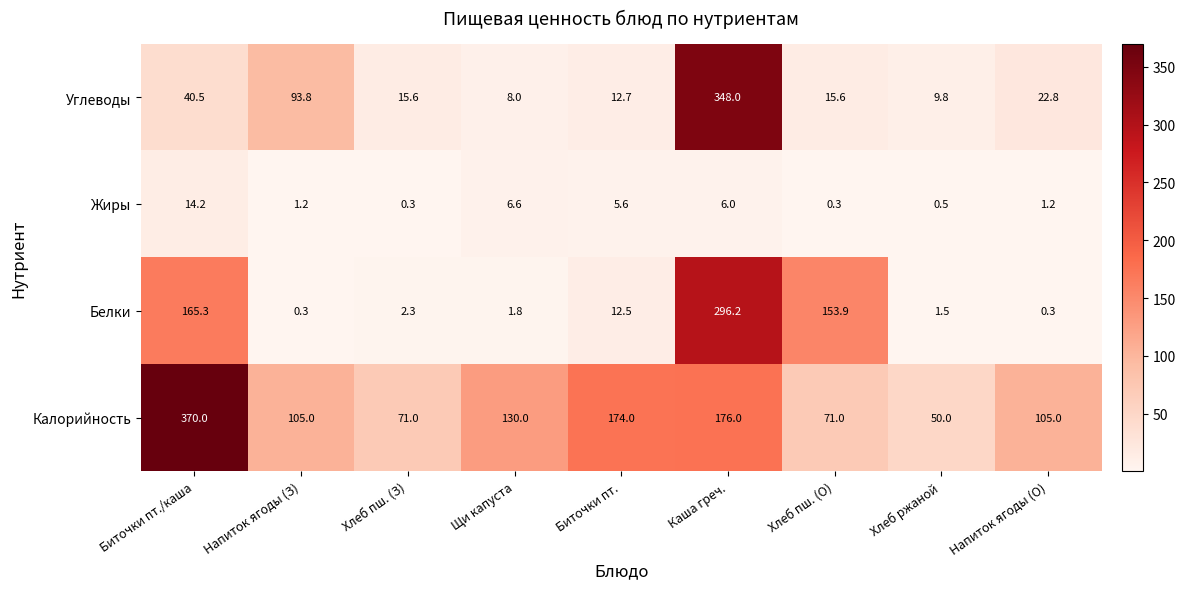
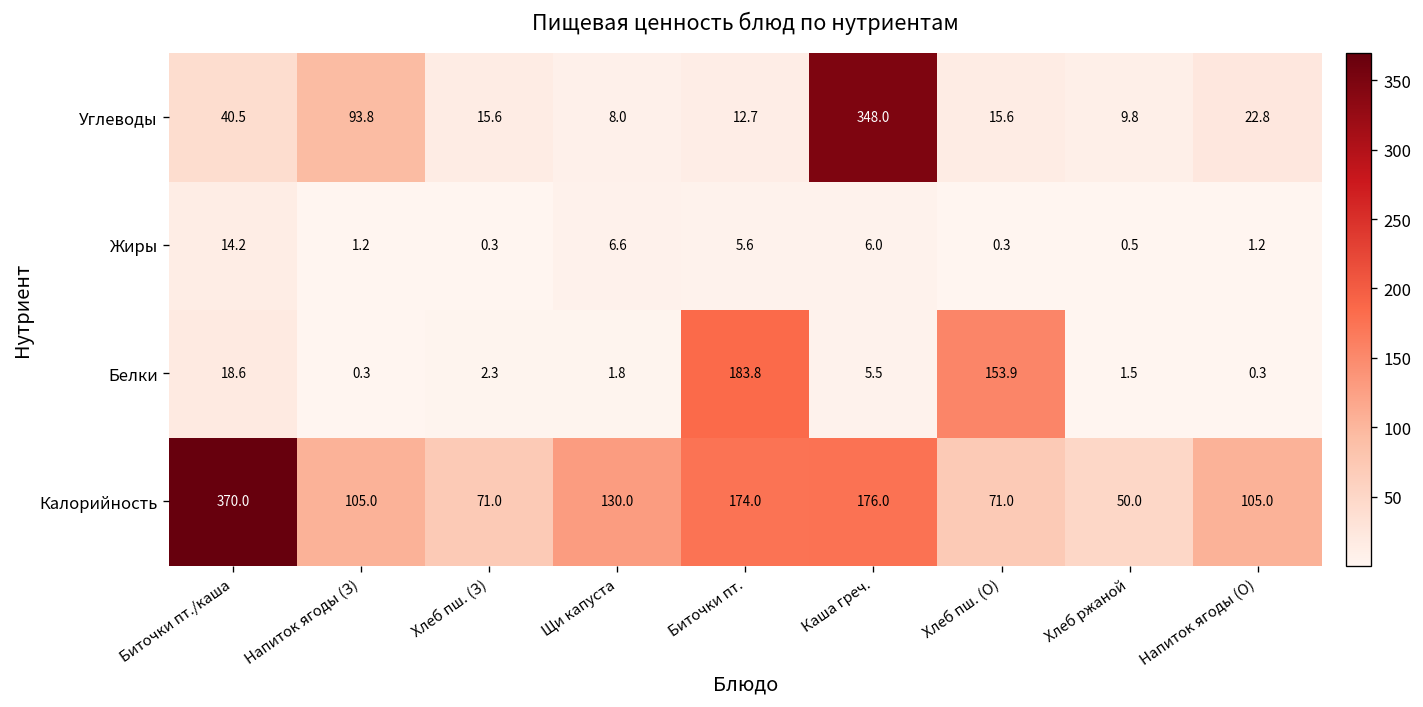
Белки, Биточки пт./каша: 165.3 -> 18.6
Белки, Биточки пт.: 12.5 -> 183.8
Белки, Каша греч.: 296.2 -> 5.5
